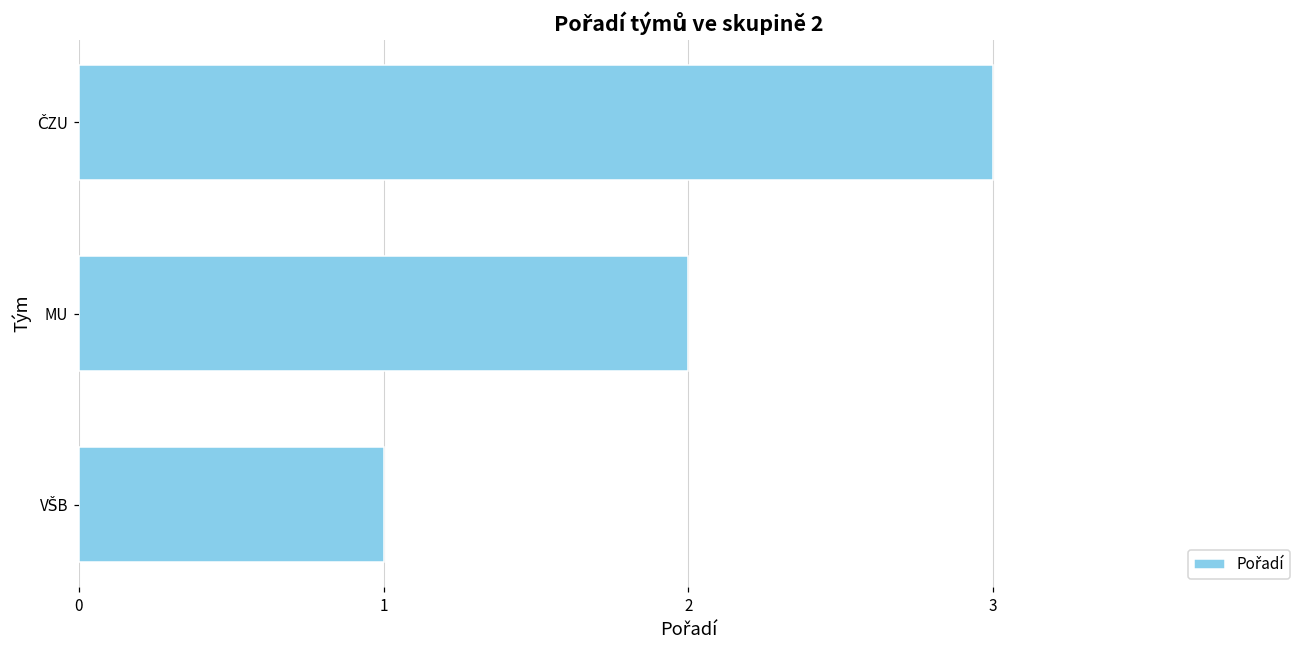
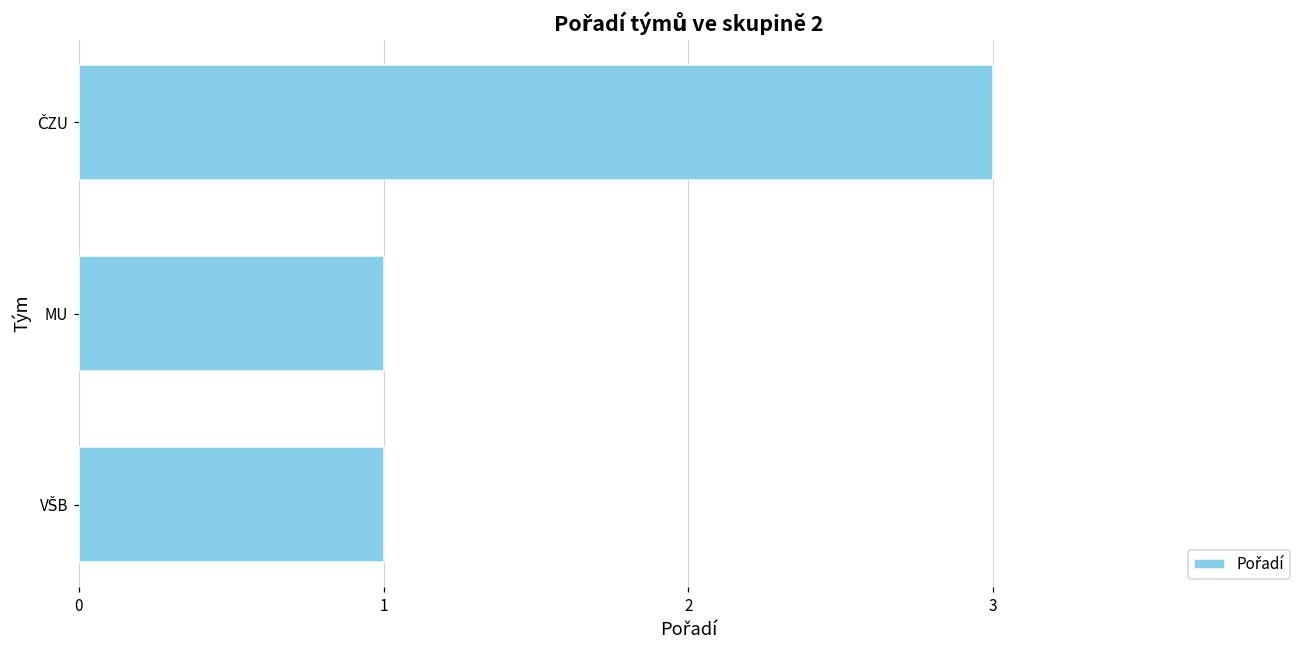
MU: 2 -> 1
